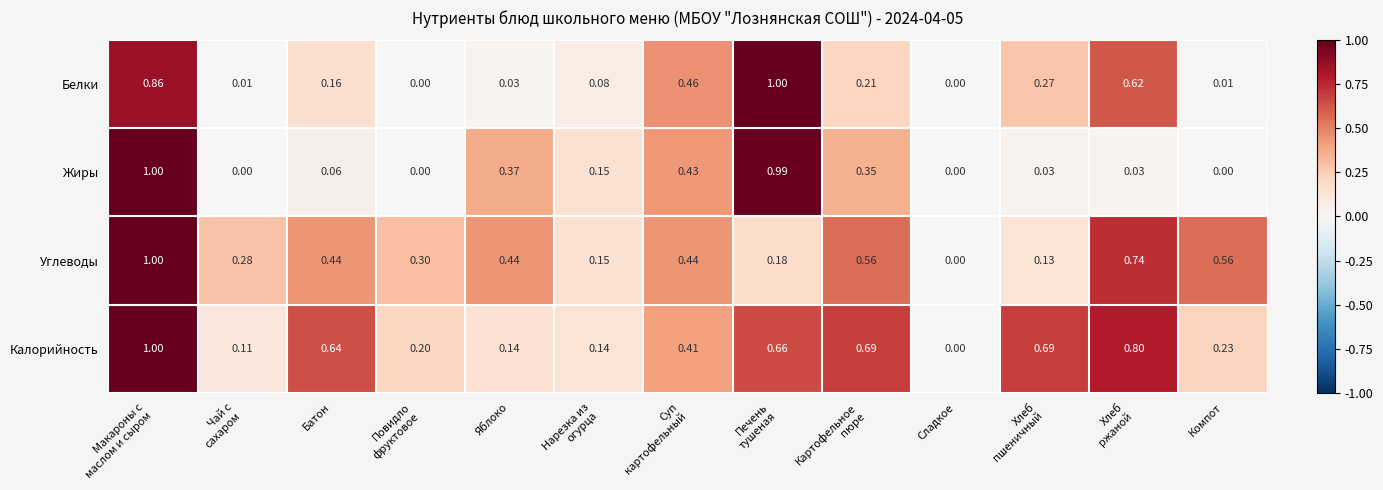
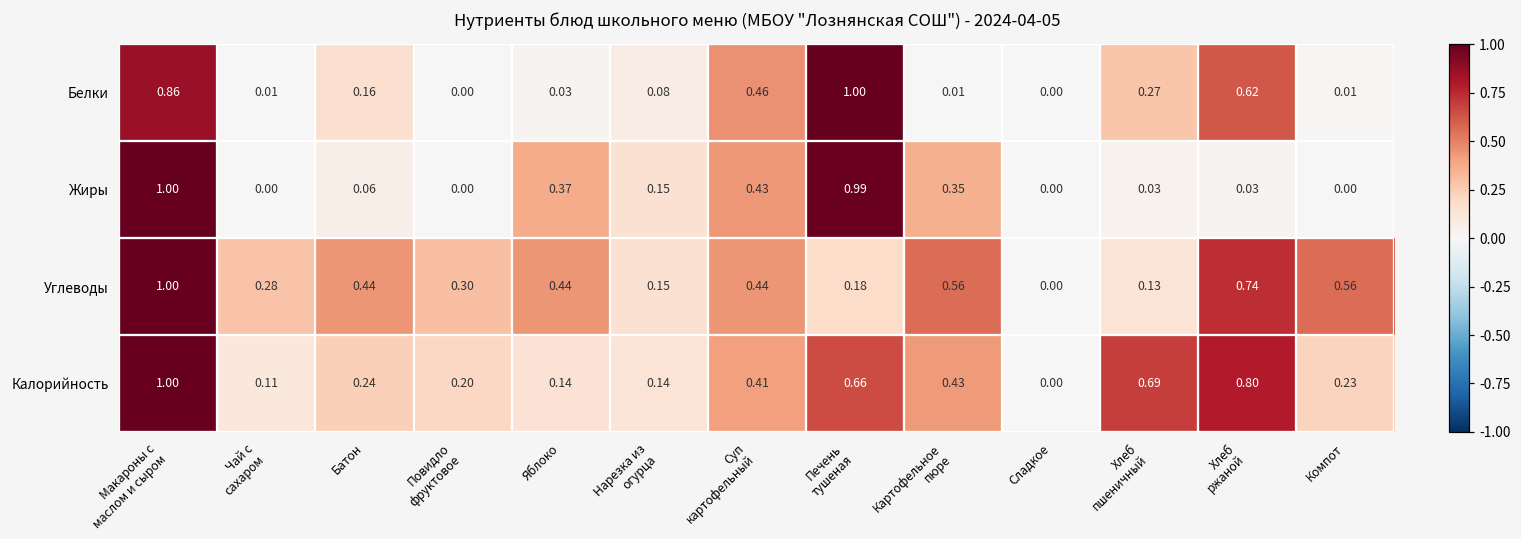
Белки, Картофельное пюре: 0.21 -> 0.01
Калорийность, Батон: 0.64 -> 0.24
Калорийность, Картофельное пюре: 0.69 -> 0.43
